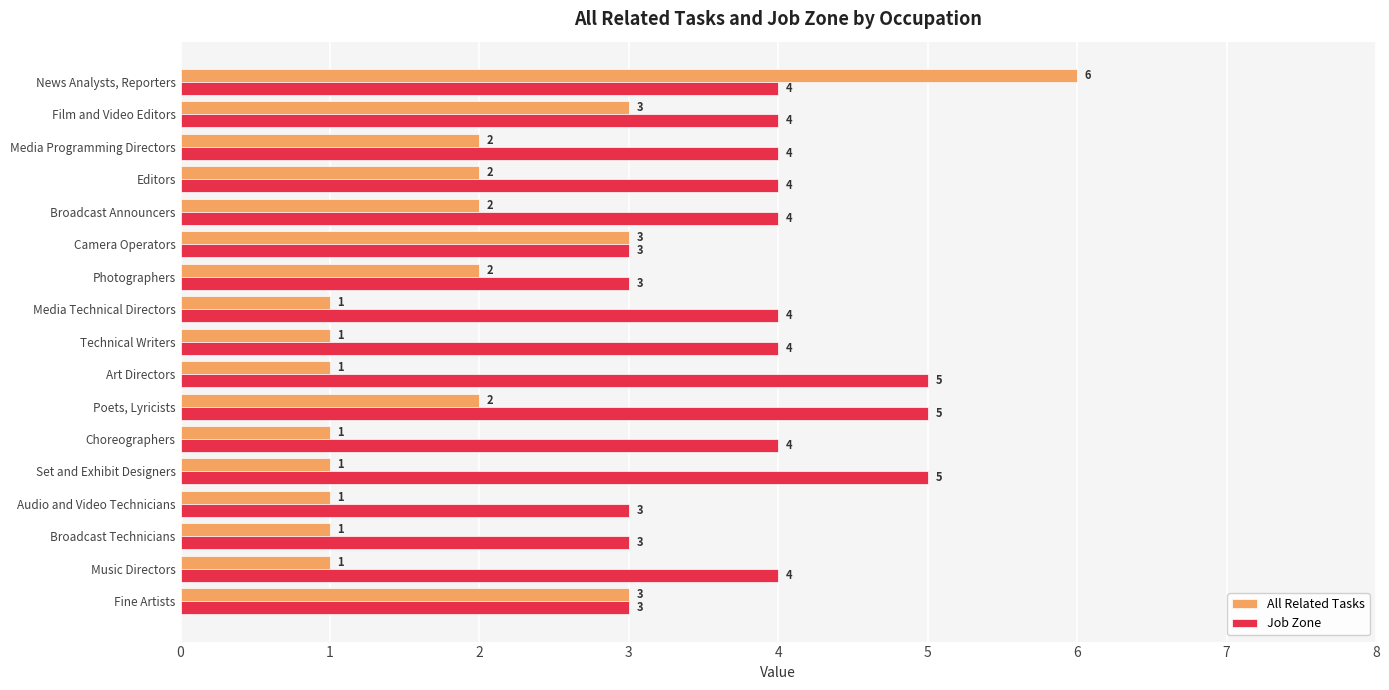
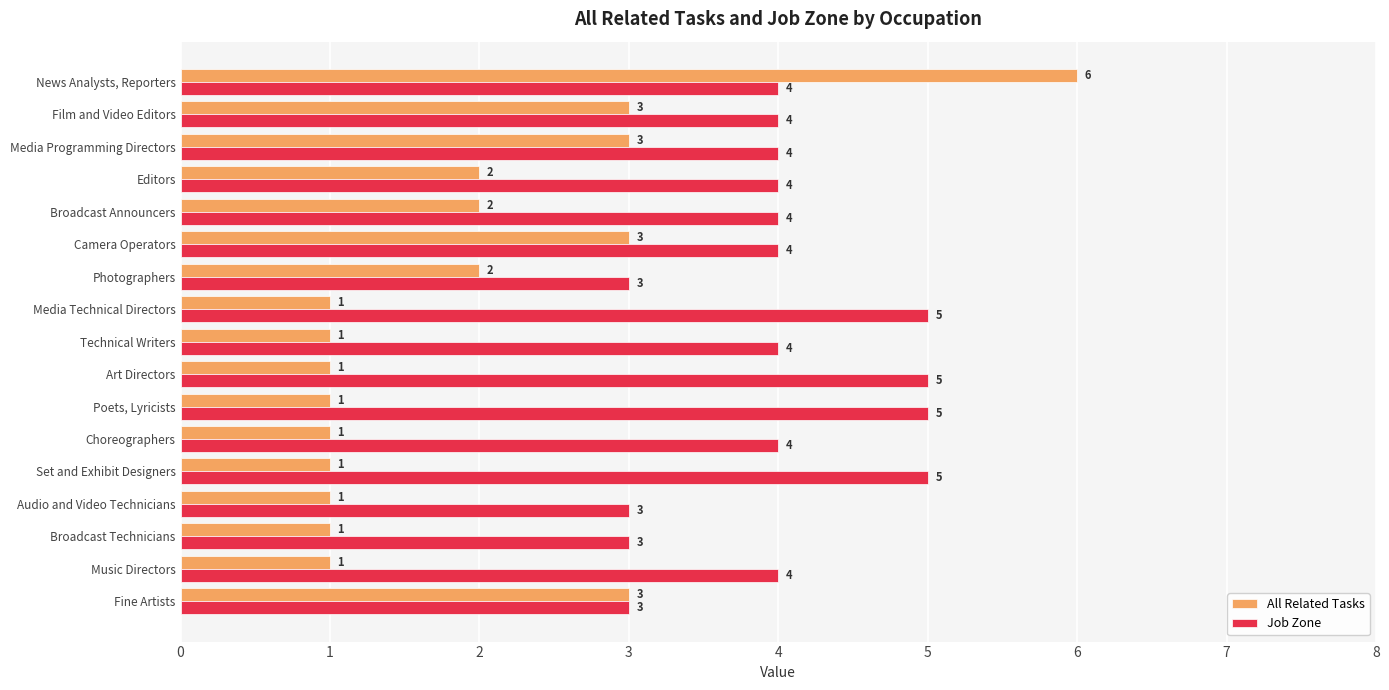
All Related Tasks, Media Programming Directors: 2 -> 3
Job Zone, Camera Operators: 3 -> 4
Job Zone, Media Technical Directors: 4 -> 5
All Related Tasks, Poets, Lyricists: 2 -> 1
